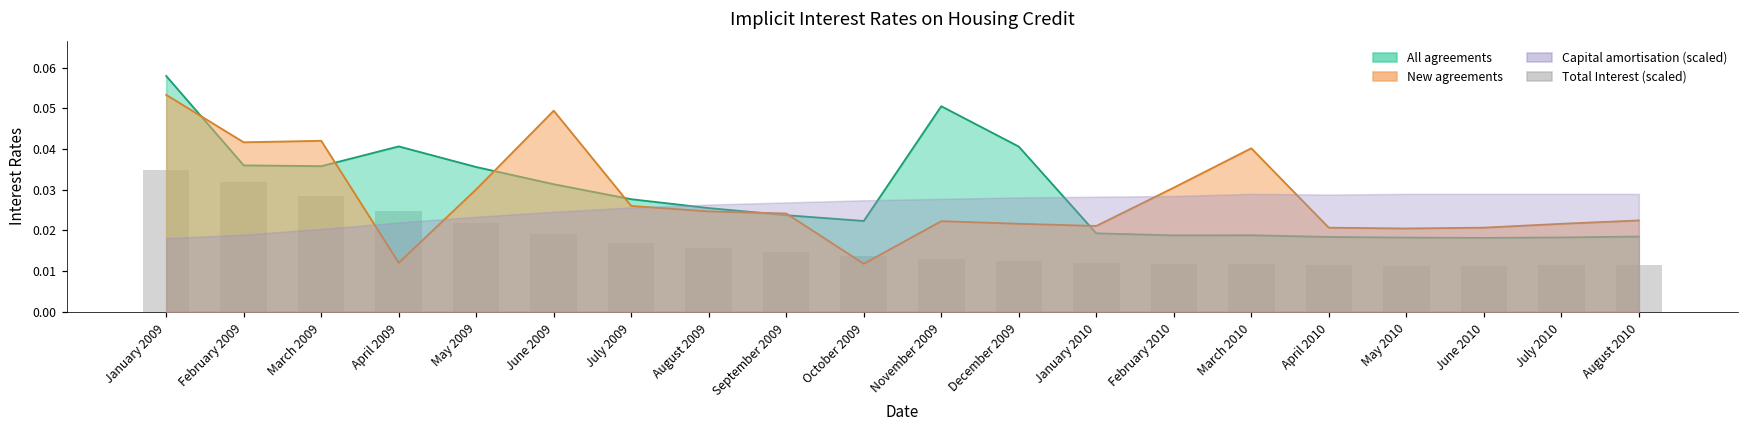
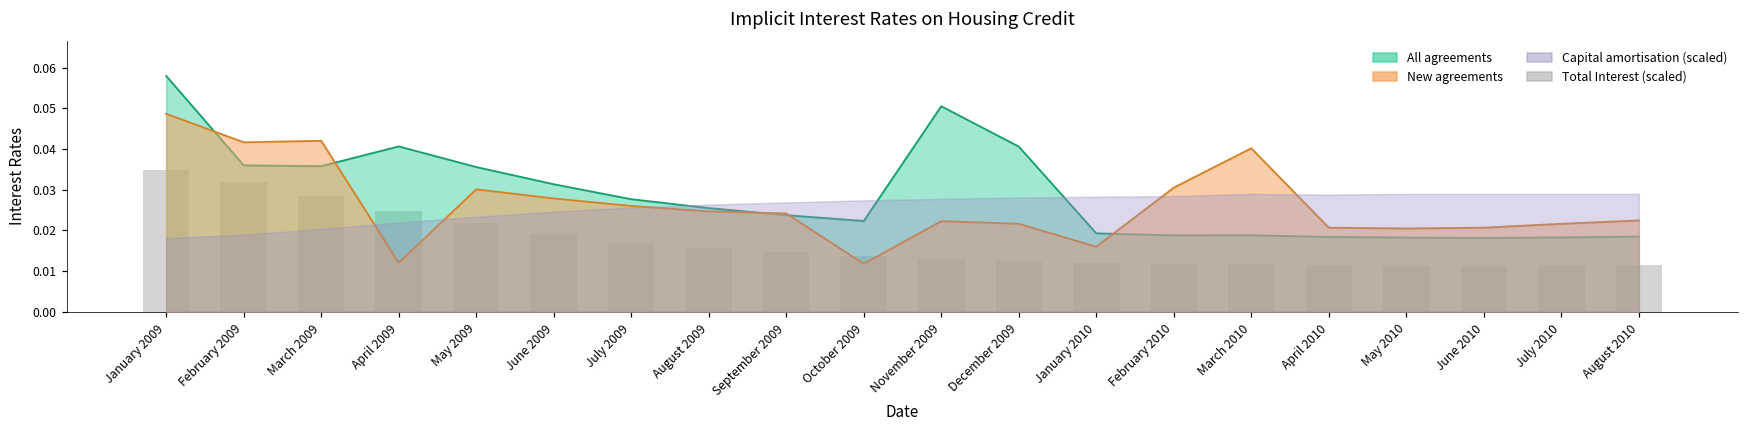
New agreements, January 2009: 0.053 -> 0.049
New agreements, June 2009: 0.049 -> 0.028
New agreements, January 2010: 0.021 -> 0.016
